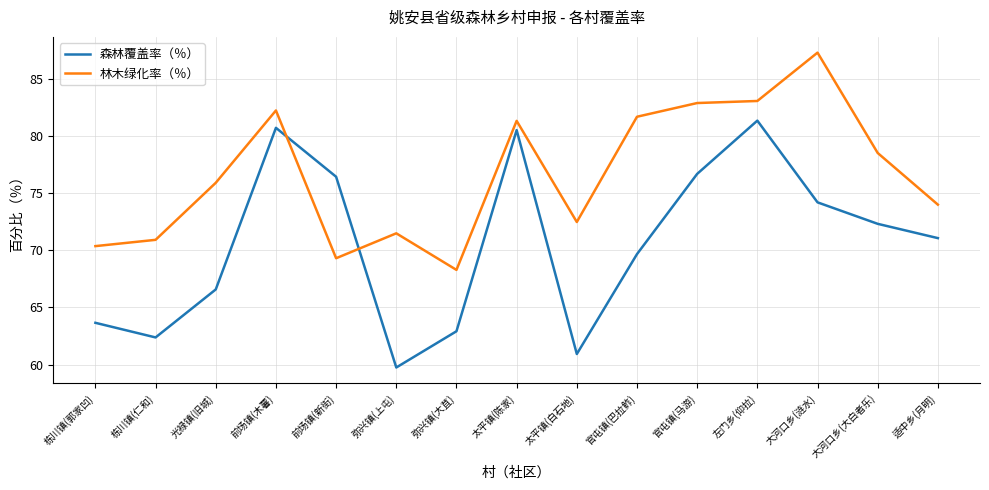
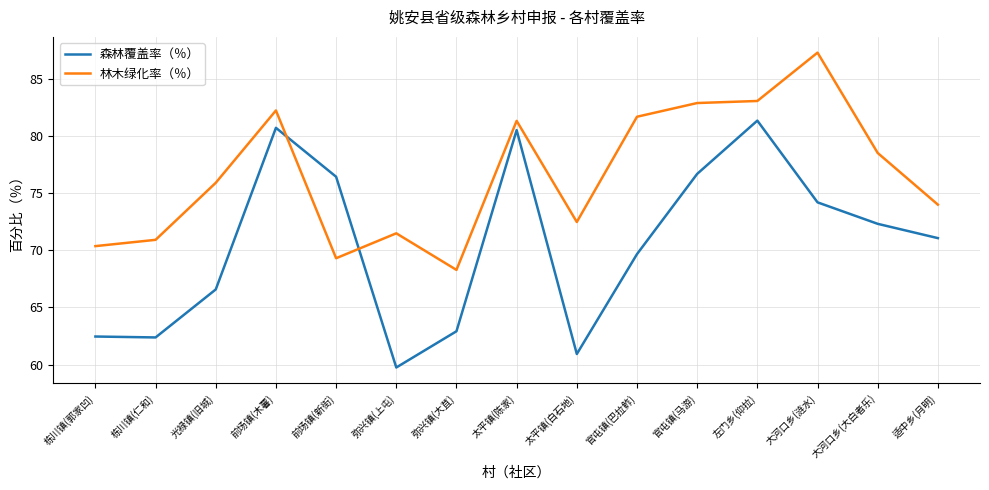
森林覆盖率（％）, 栋川镇(郭家凹): 63.7 -> 62.5
